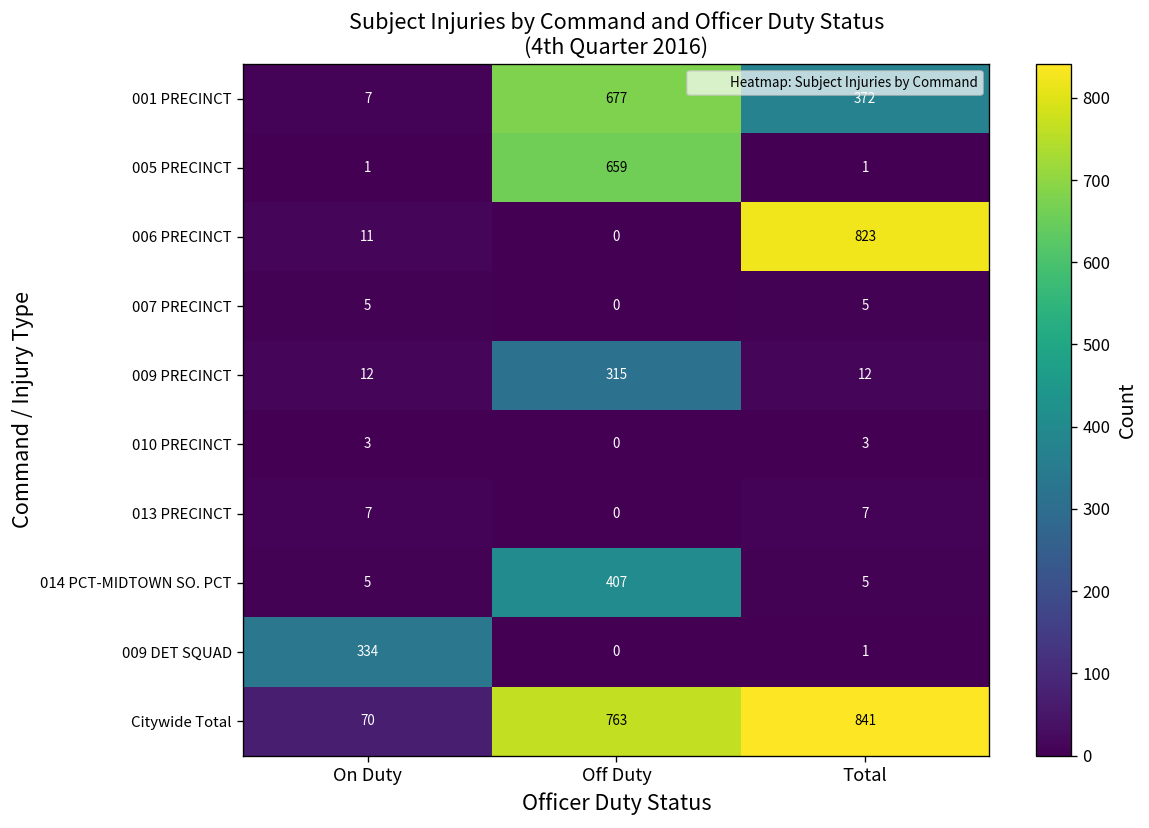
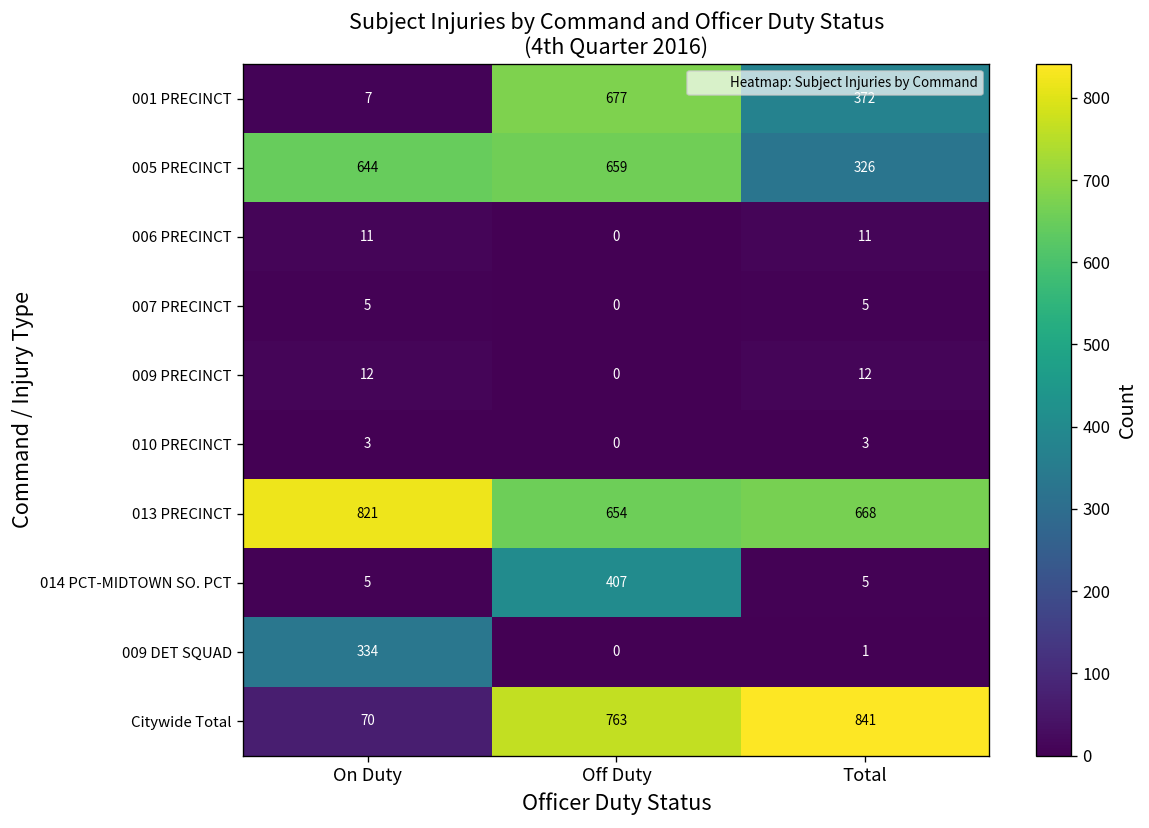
005 PRECINCT, On Duty: 1 -> 644
005 PRECINCT, Total: 1 -> 326
006 PRECINCT, Total: 823 -> 11
009 PRECINCT, Off Duty: 315 -> 0
013 PRECINCT, On Duty: 7 -> 821
013 PRECINCT, Off Duty: 0 -> 654
013 PRECINCT, Total: 7 -> 668
